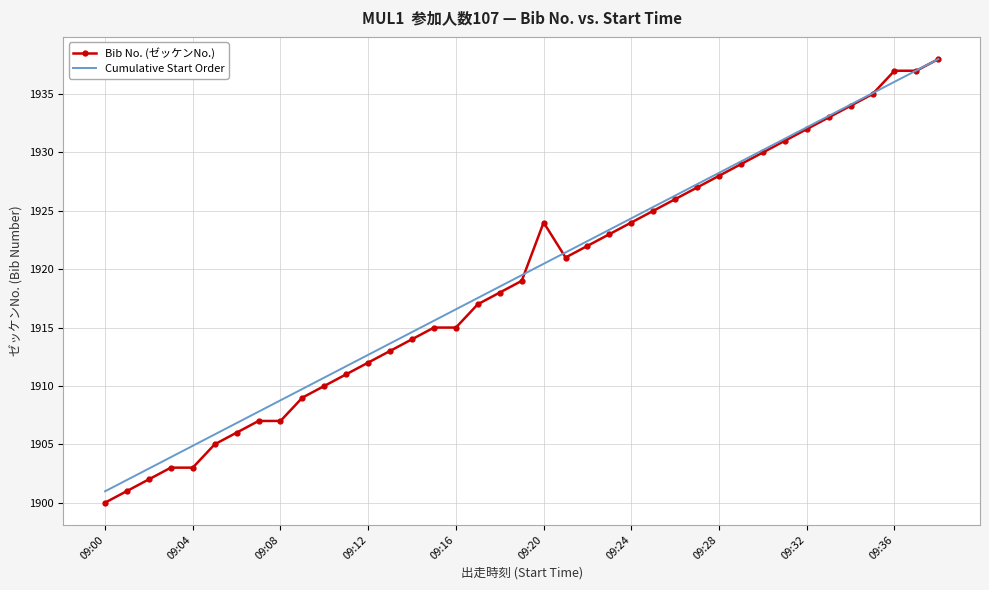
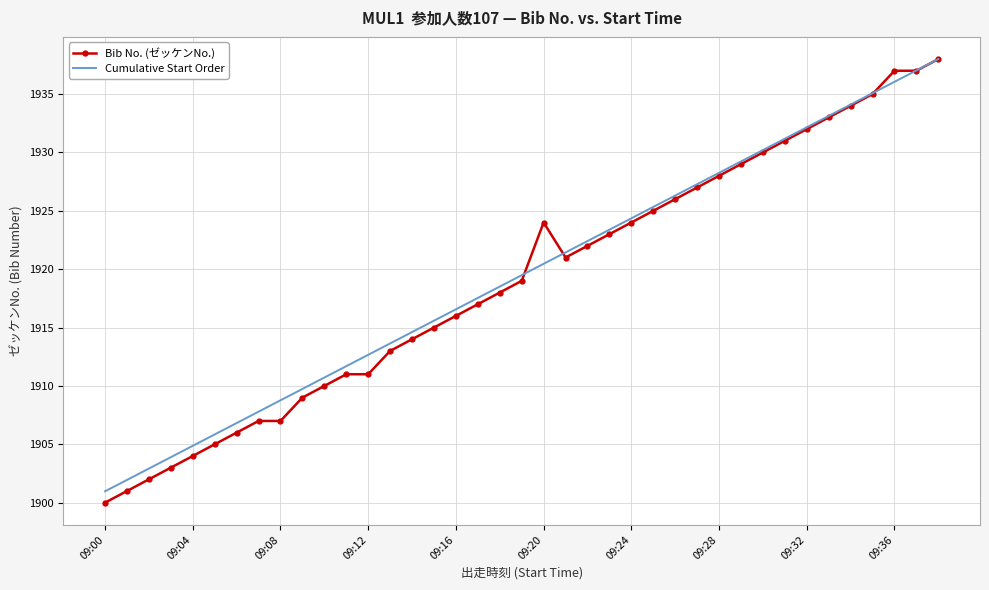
Bib No. (ゼッケンNo.), 09:04: 1903 -> 1904
Bib No. (ゼッケンNo.), 09:12: 1912 -> 1911
Bib No. (ゼッケンNo.), 09:16: 1915 -> 1916
